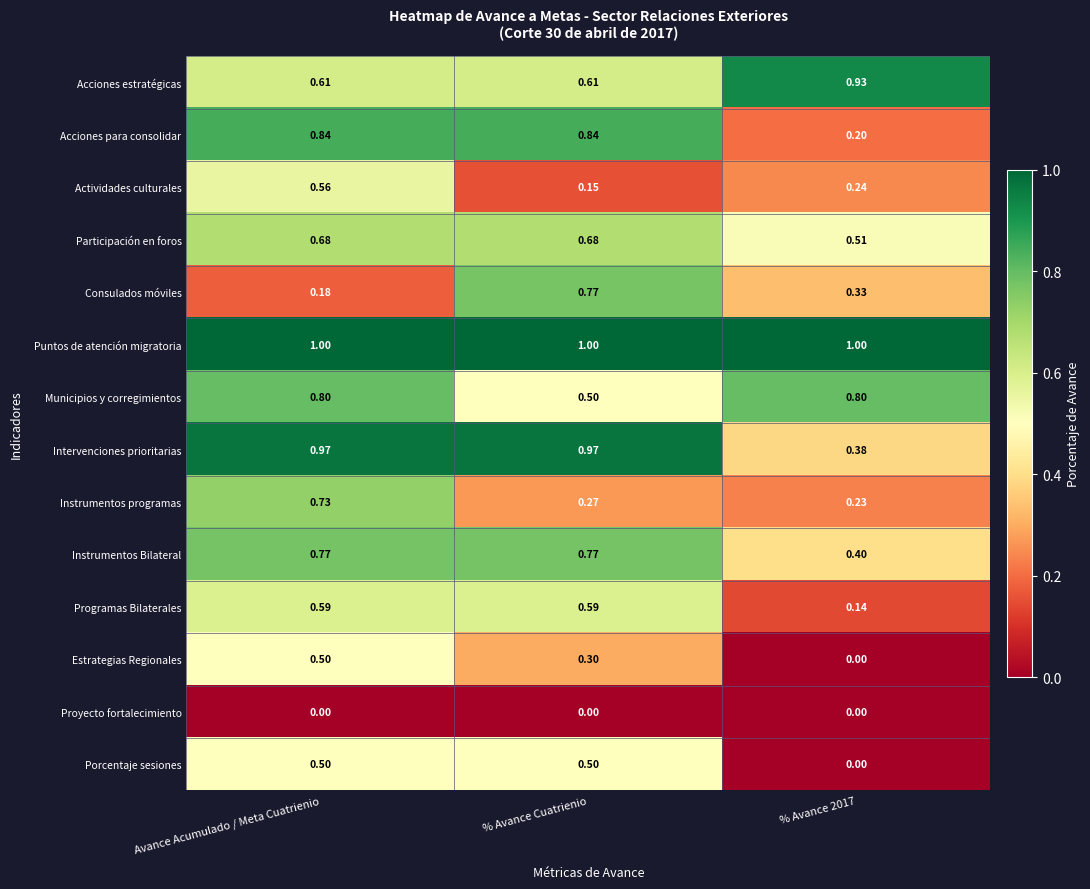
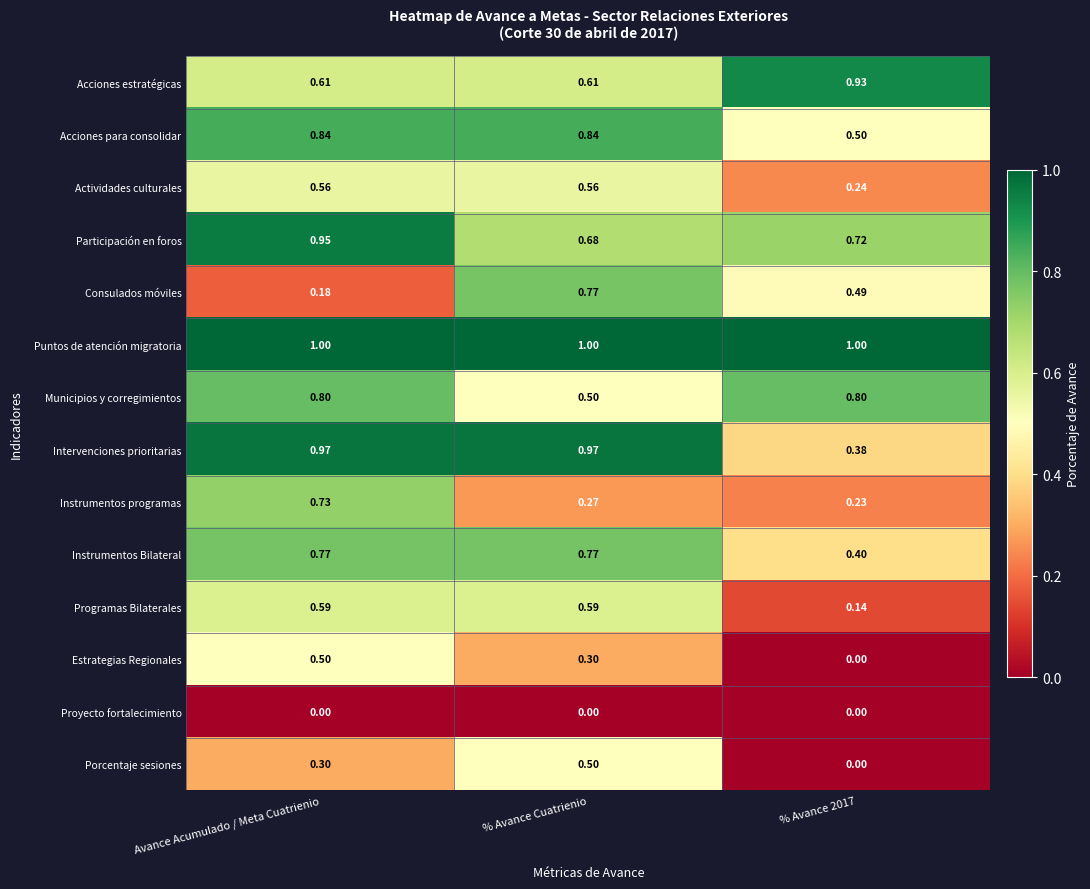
Acciones para consolidar, % Avance 2017: 0.20 -> 0.50
Actividades culturales, % Avance Cuatrienio: 0.15 -> 0.56
Participación en foros, Avance Acumulado / Meta Cuatrienio: 0.68 -> 0.95
Participación en foros, % Avance 2017: 0.51 -> 0.72
Consulados móviles, % Avance 2017: 0.33 -> 0.49
Porcentaje sesiones, Avance Acumulado / Meta Cuatrienio: 0.50 -> 0.30
